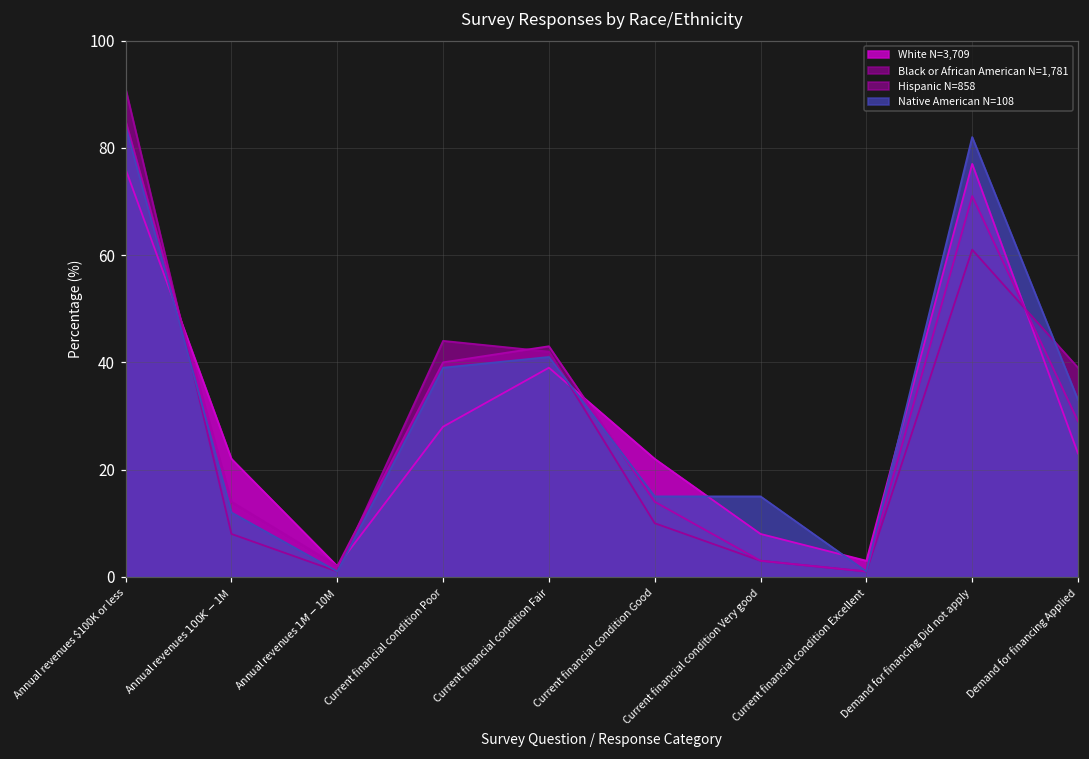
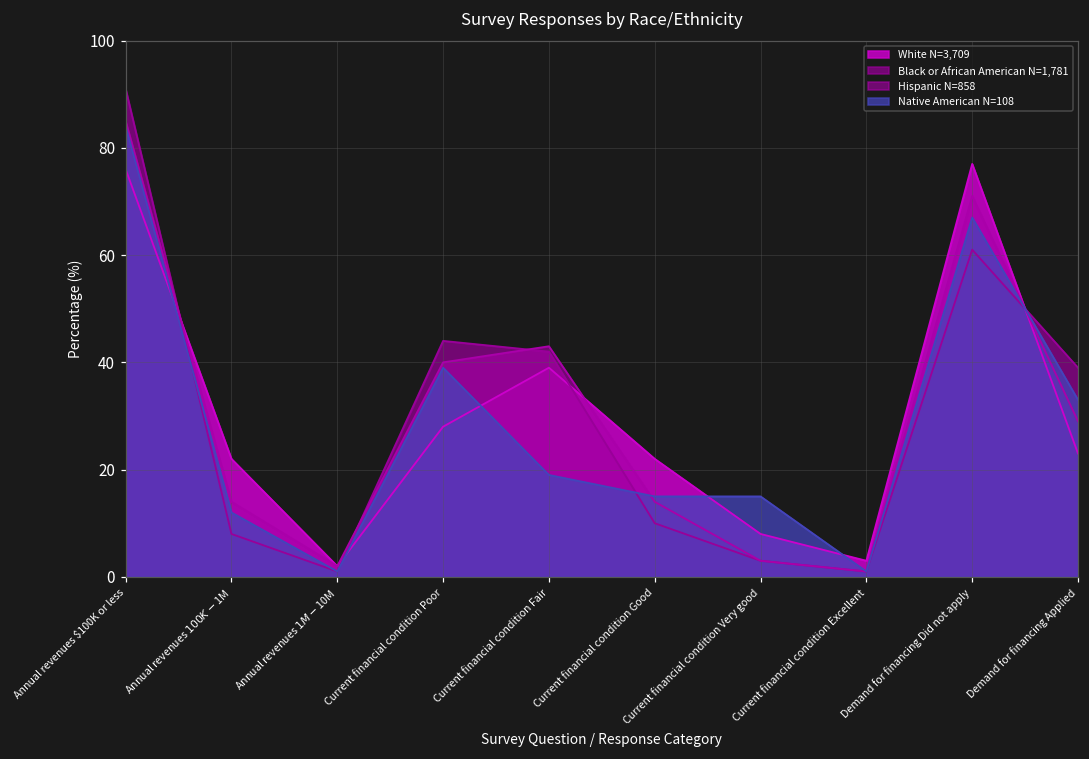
Native American N=108, Current financial condition Fair: 41 -> 19
Native American N=108, Demand for financing Did not apply: 82 -> 67
